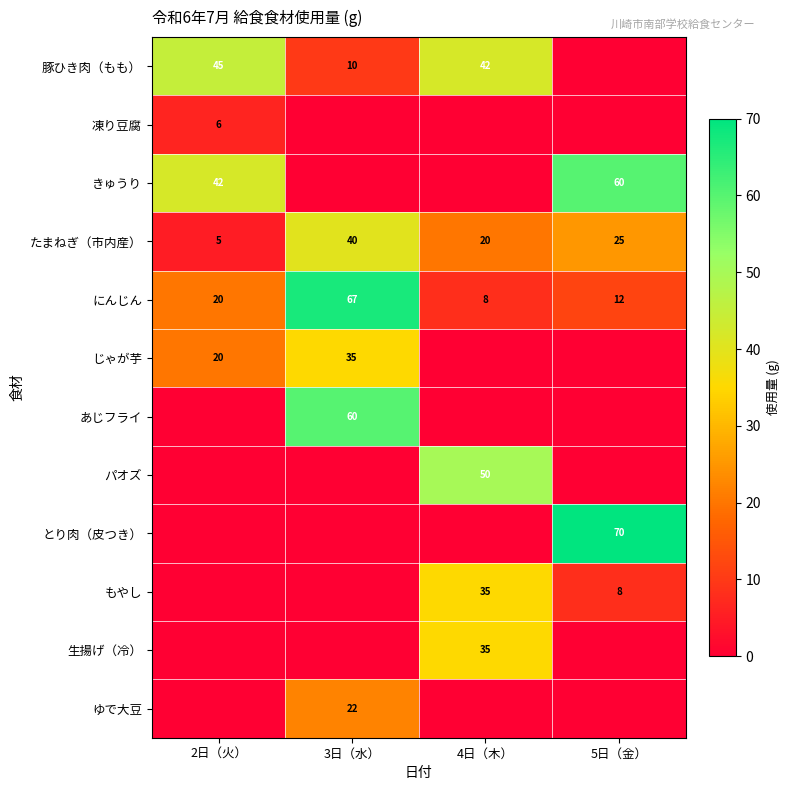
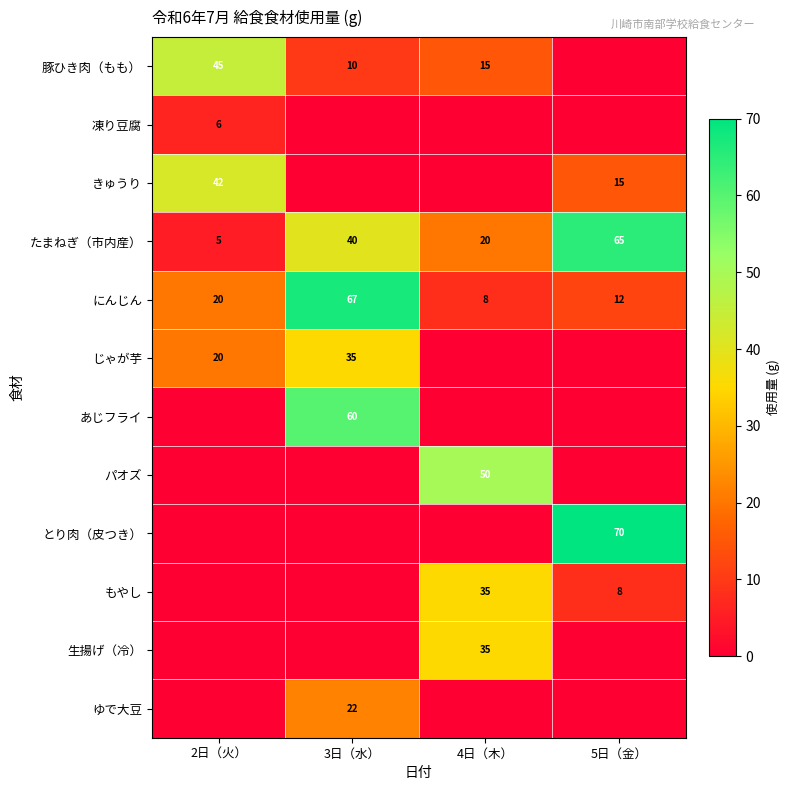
豚ひき肉（もも）, 4日（木）: 42 -> 15
きゅうり, 5日（金）: 60 -> 15
たまねぎ（市内産）, 5日（金）: 25 -> 65
